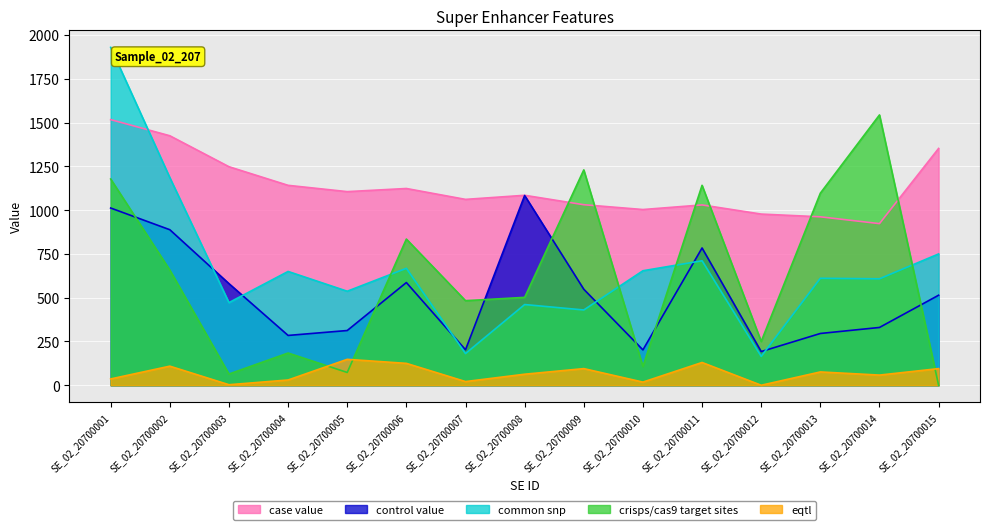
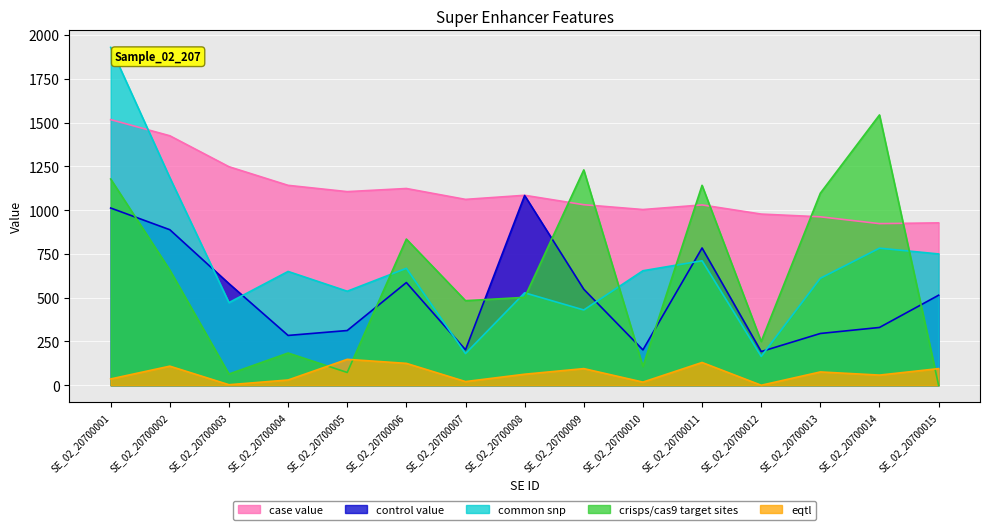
common snp, SE_02_20700008: 460 -> 530
common snp, SE_02_20700014: 610 -> 780
case value, SE_02_20700015: 1350 -> 930
